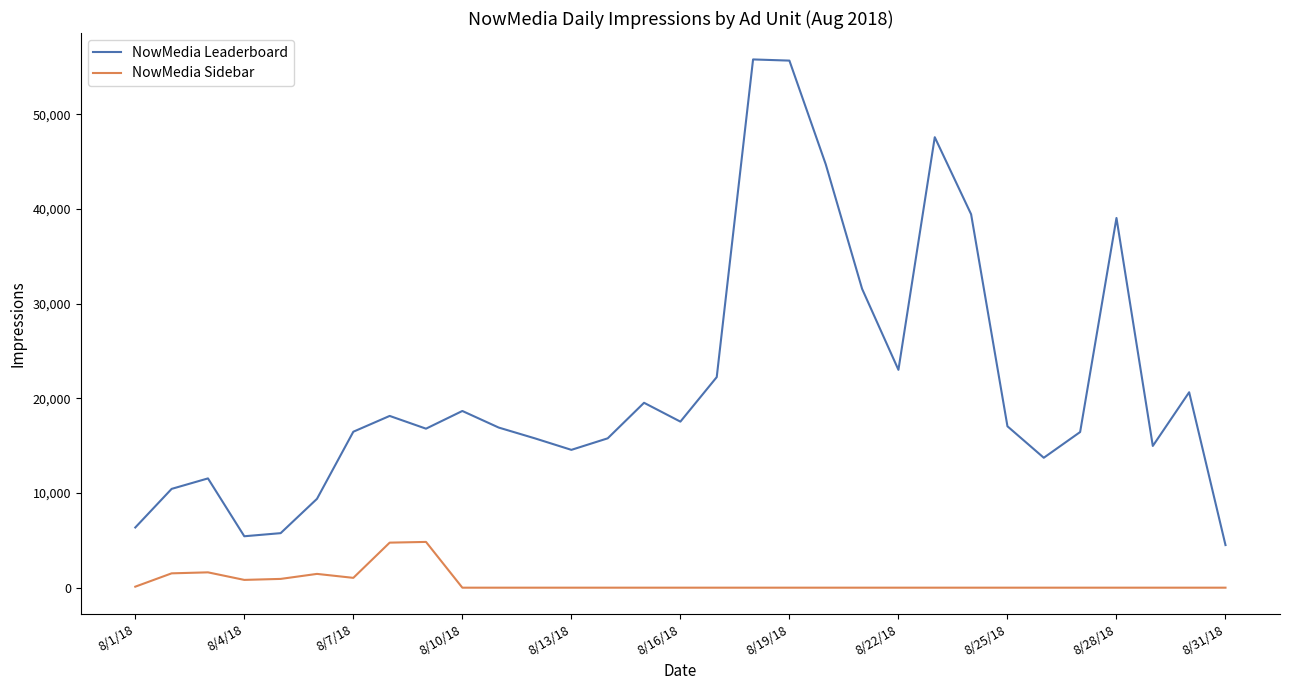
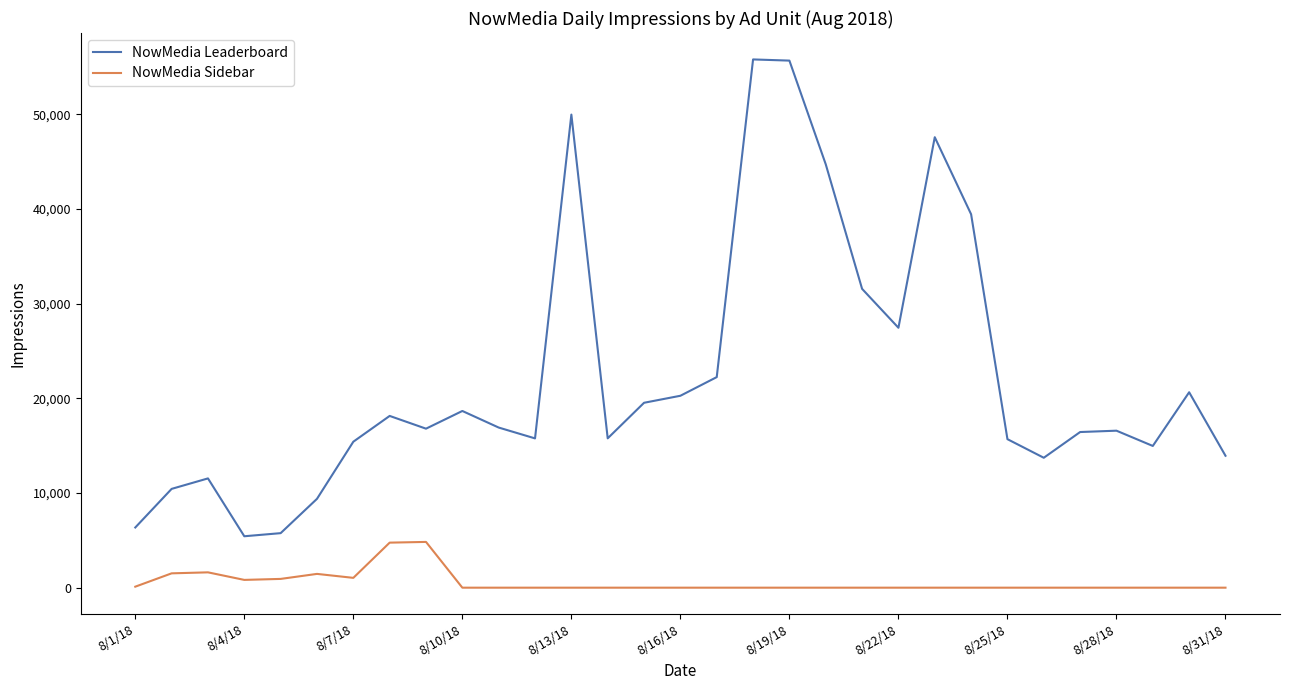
NowMedia Leaderboard, 8/7/18: 16,000 -> 15,000
NowMedia Leaderboard, 8/13/18: 15,000 -> 50,000
NowMedia Leaderboard, 8/16/18: 18,000 -> 20,000
NowMedia Leaderboard, 8/22/18: 23,000 -> 27,000
NowMedia Leaderboard, 8/25/18: 17,000 -> 16,000
NowMedia Leaderboard, 8/28/18: 39,000 -> 17,000
NowMedia Leaderboard, 8/31/18: 5,000 -> 14,000
